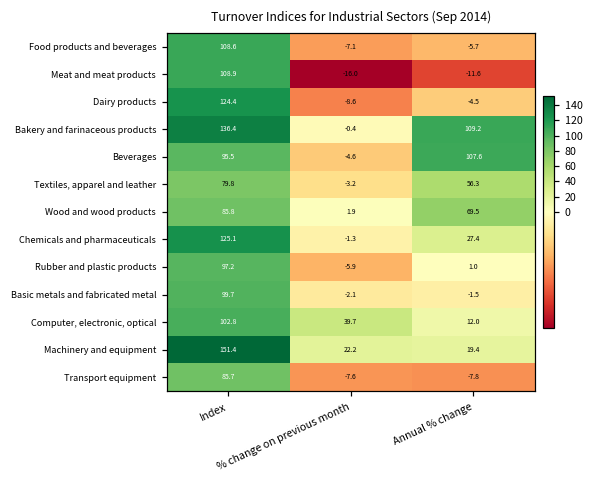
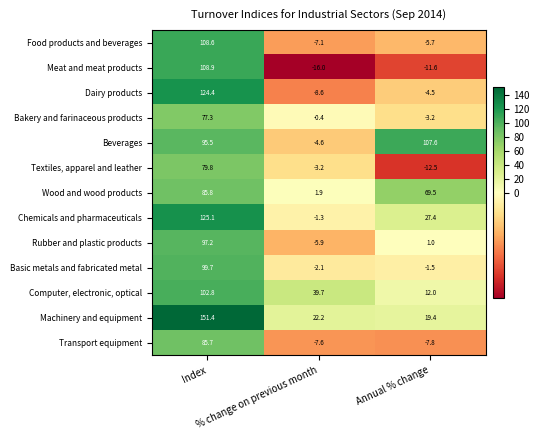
Bakery and farinaceous products, Index: 136.4 -> 77.3
Bakery and farinaceous products, Annual % change: 109.2 -> -3.2
Textiles, apparel and leather, Annual % change: 56.3 -> -12.5
